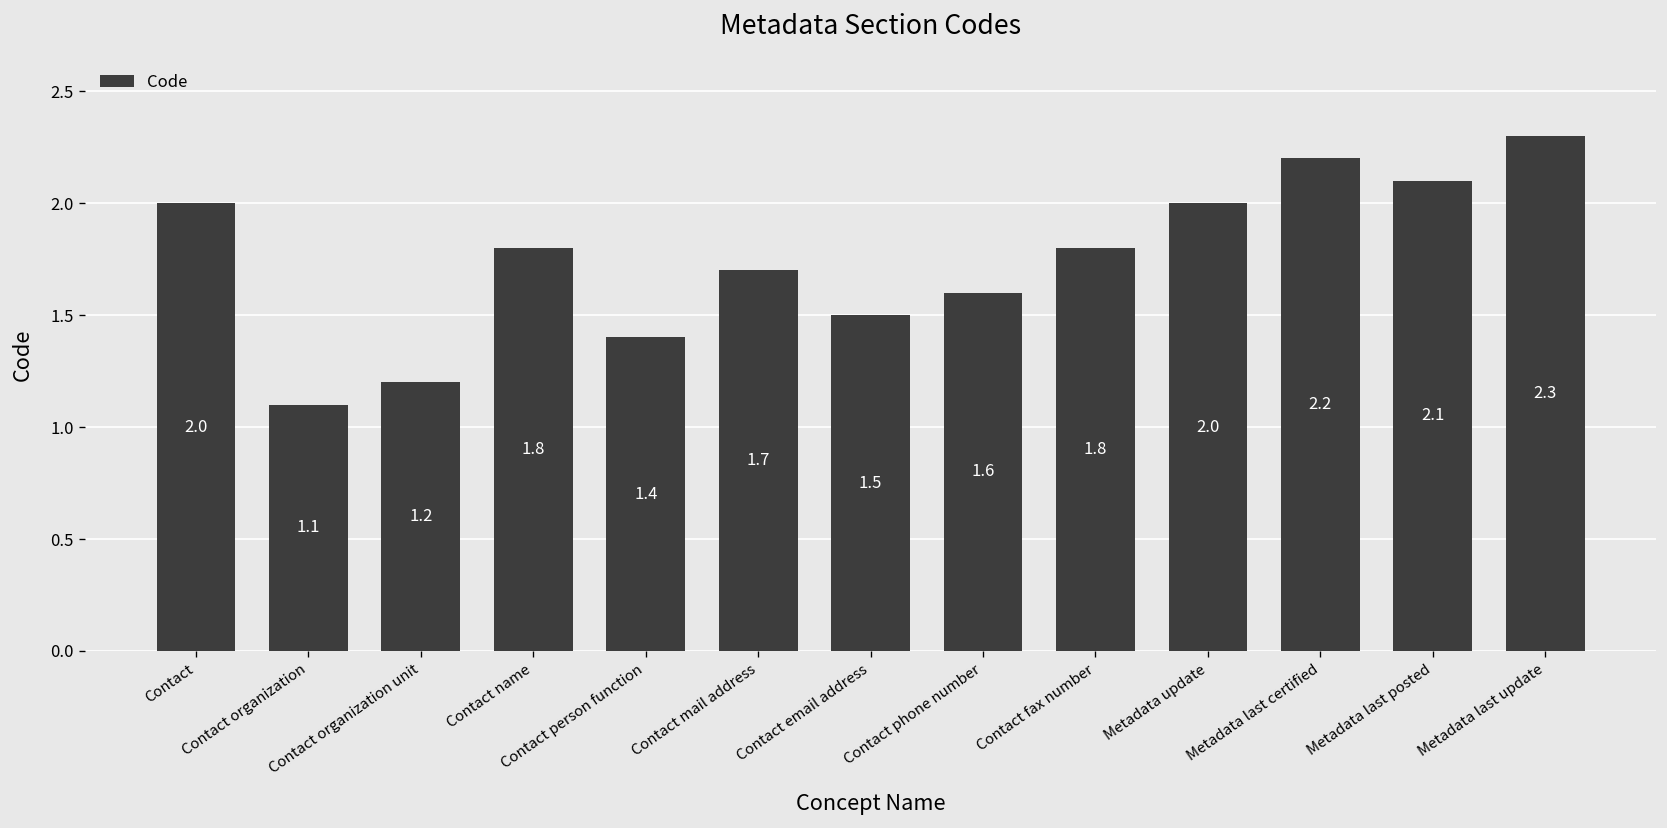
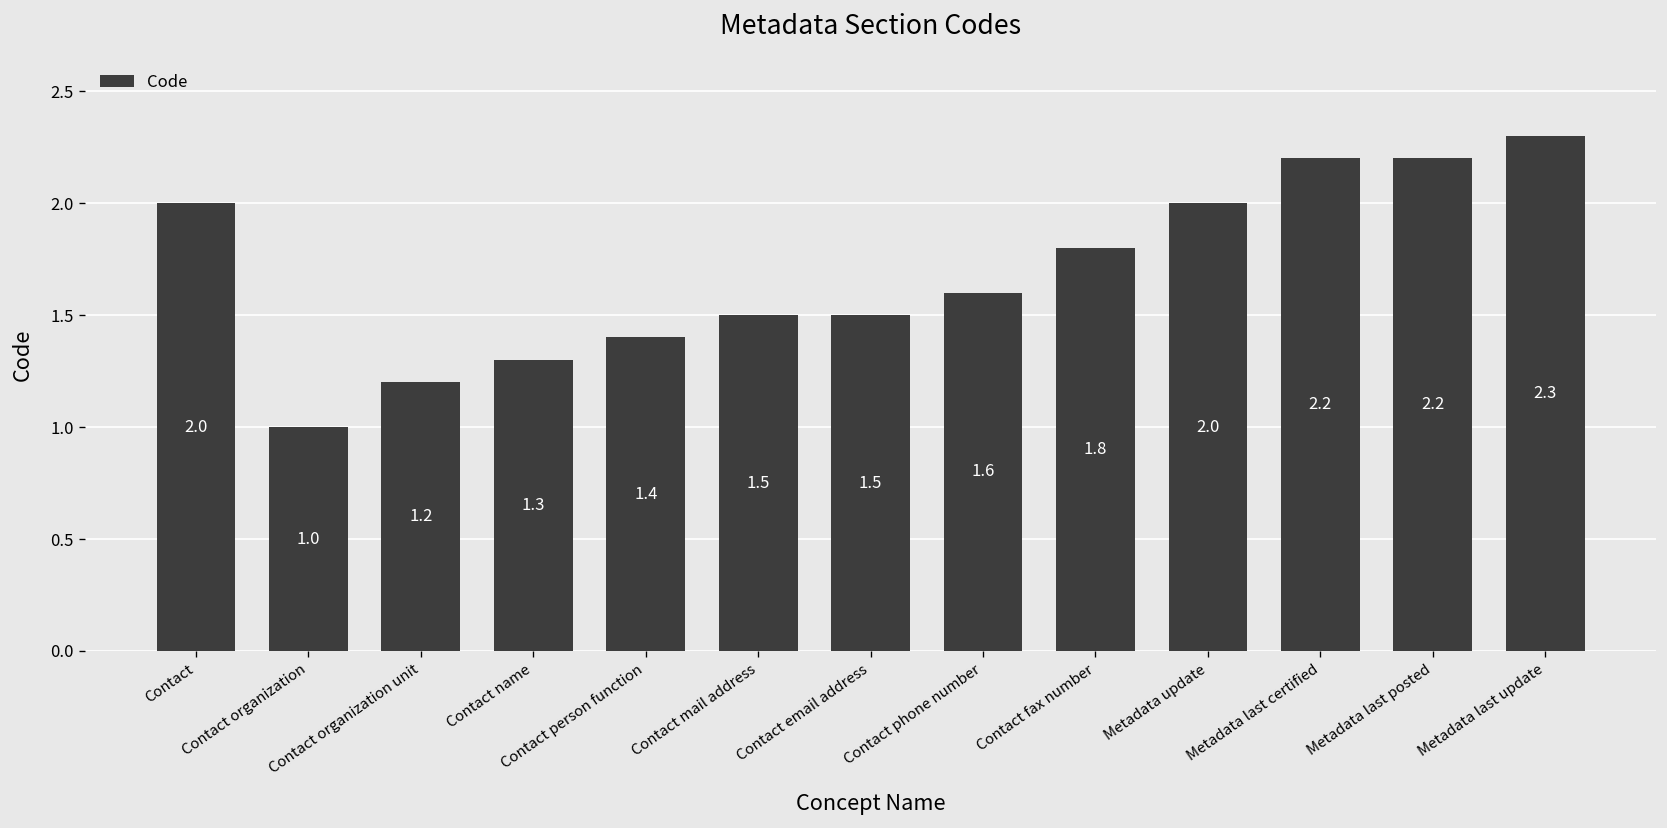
Contact organization: 1.1 -> 1.0
Contact name: 1.8 -> 1.3
Contact mail address: 1.7 -> 1.5
Metadata last posted: 2.1 -> 2.2
